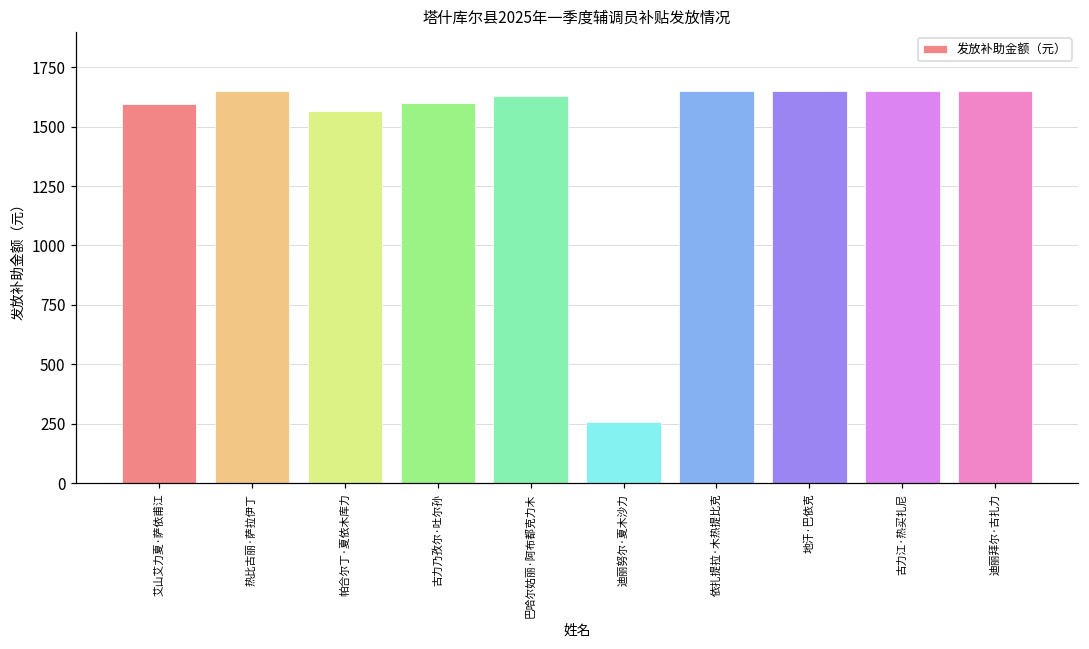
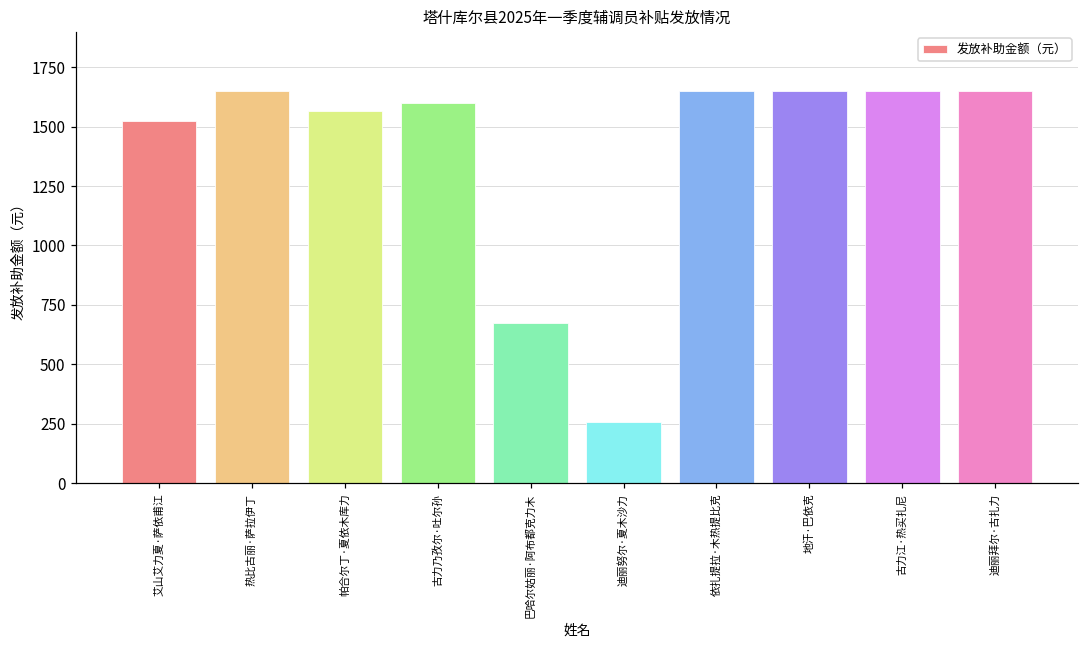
艾山艾力夏·萨依甫江: 1600 -> 1520
巴哈尔姑丽·阿布都克力木: 1630 -> 670
